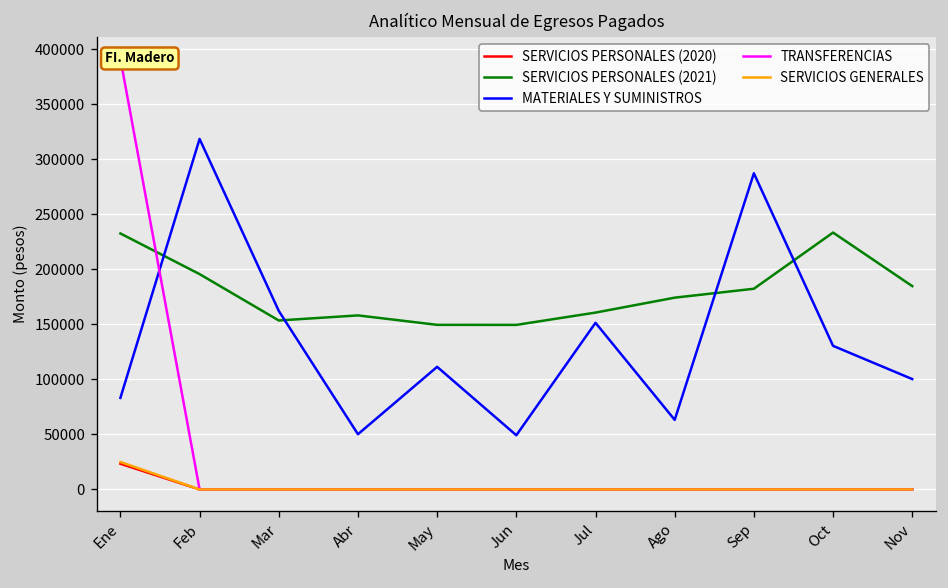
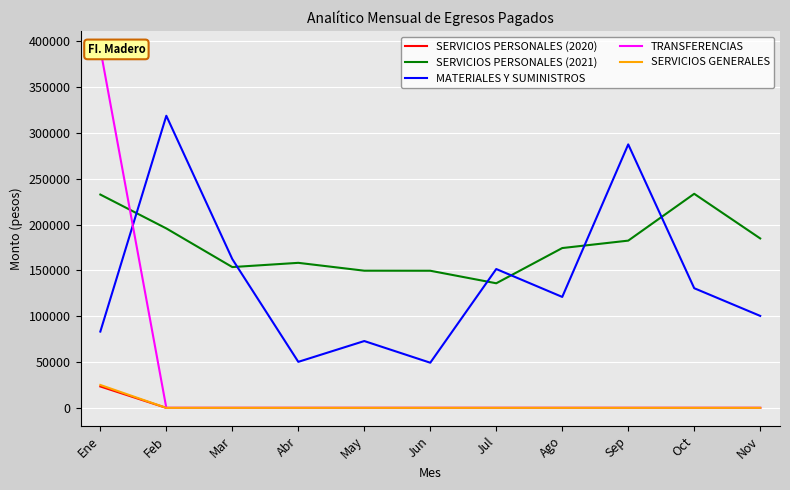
MATERIALES Y SUMINISTROS, May: 110000 -> 70000
SERVICIOS PERSONALES (2021), Jul: 160000 -> 140000
MATERIALES Y SUMINISTROS, Ago: 60000 -> 120000
